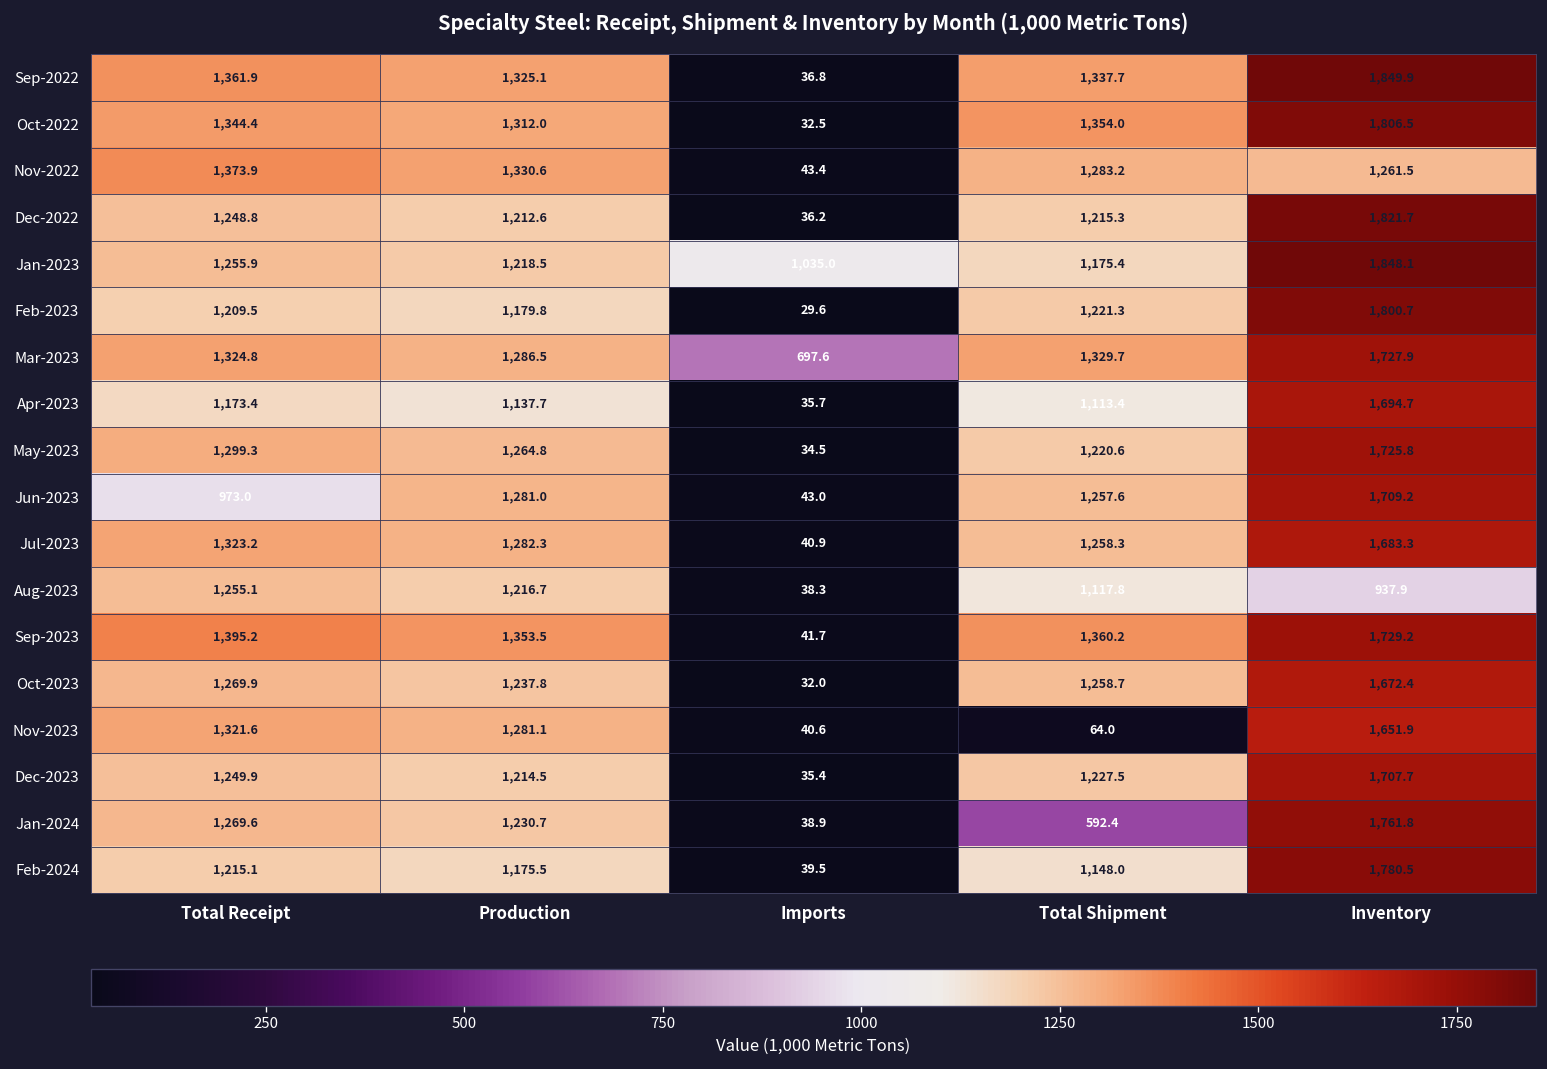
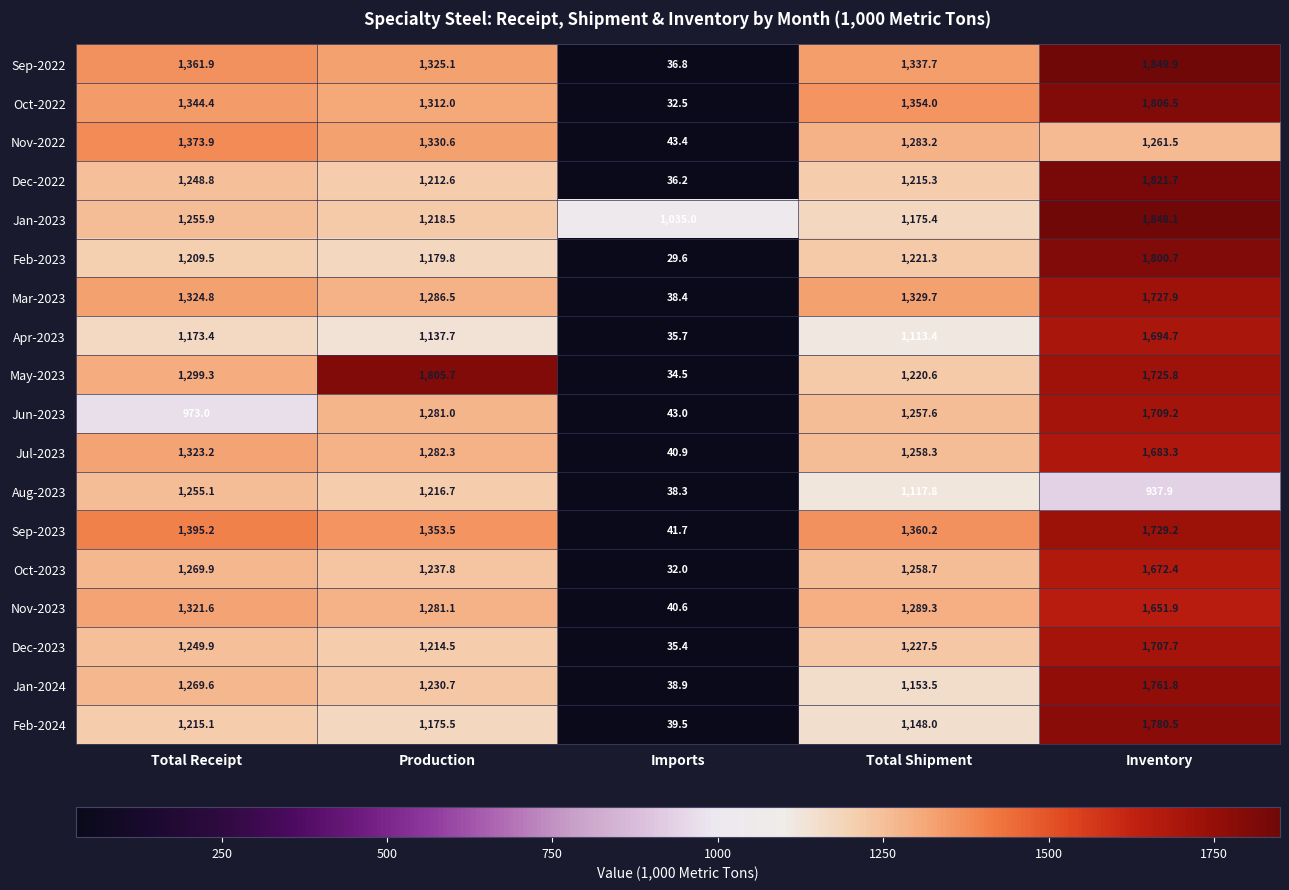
Mar-2023, Imports: 697.6 -> 38.4
May-2023, Production: 1,264.8 -> 1,805.7
Nov-2023, Total Shipment: 64.0 -> 1,289.3
Jan-2024, Total Shipment: 592.4 -> 1,153.5
